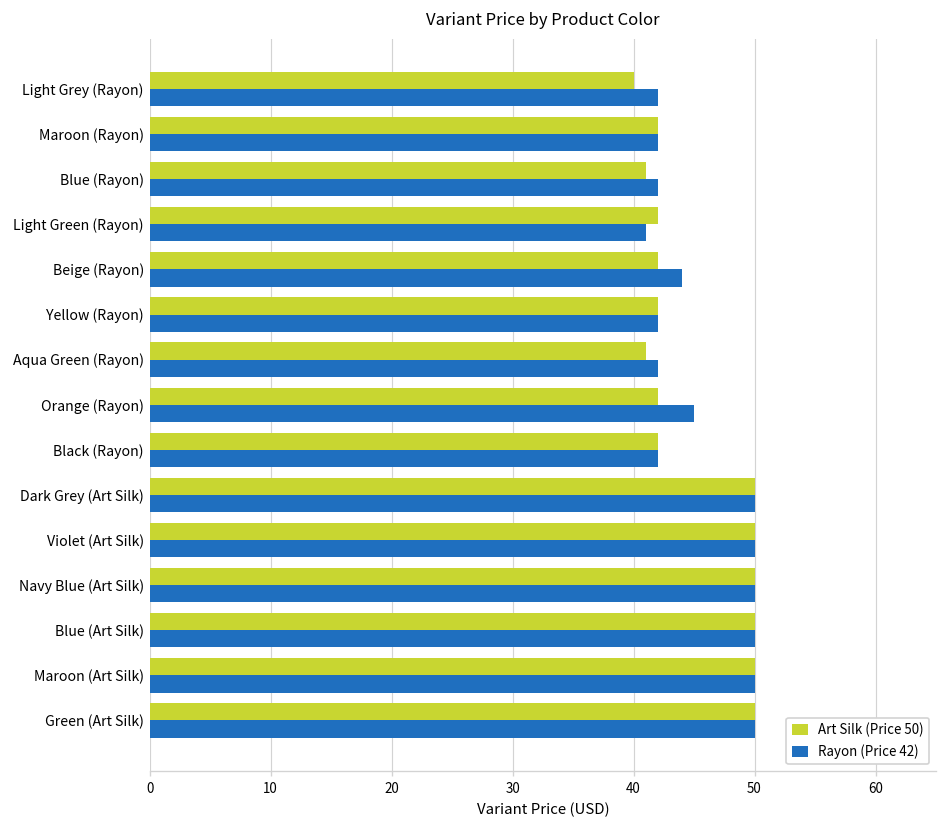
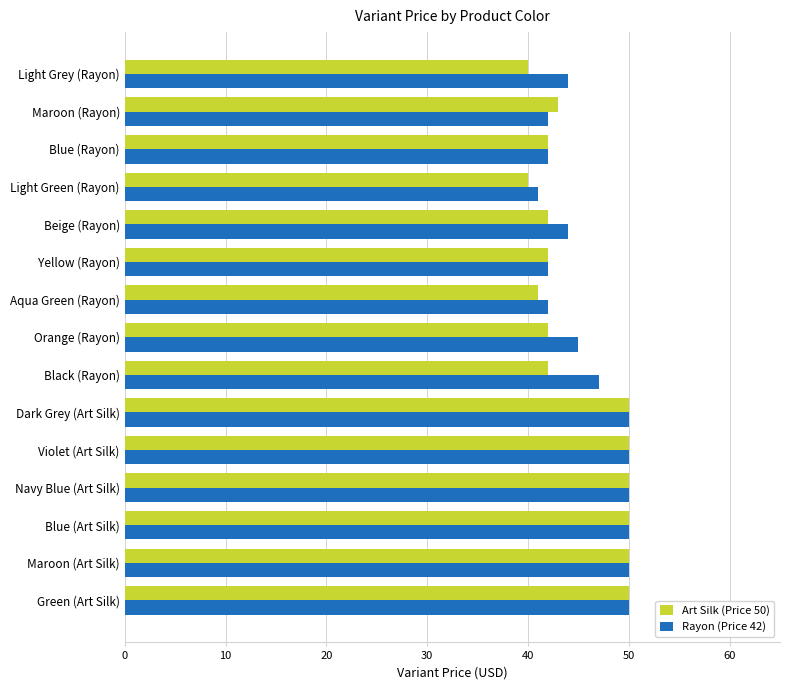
Rayon (Price 42), Light Grey (Rayon): 42 -> 44
Art Silk (Price 50), Maroon (Rayon): 42 -> 43
Art Silk (Price 50), Blue (Rayon): 41 -> 42
Art Silk (Price 50), Light Green (Rayon): 42 -> 40
Rayon (Price 42), Black (Rayon): 42 -> 47
